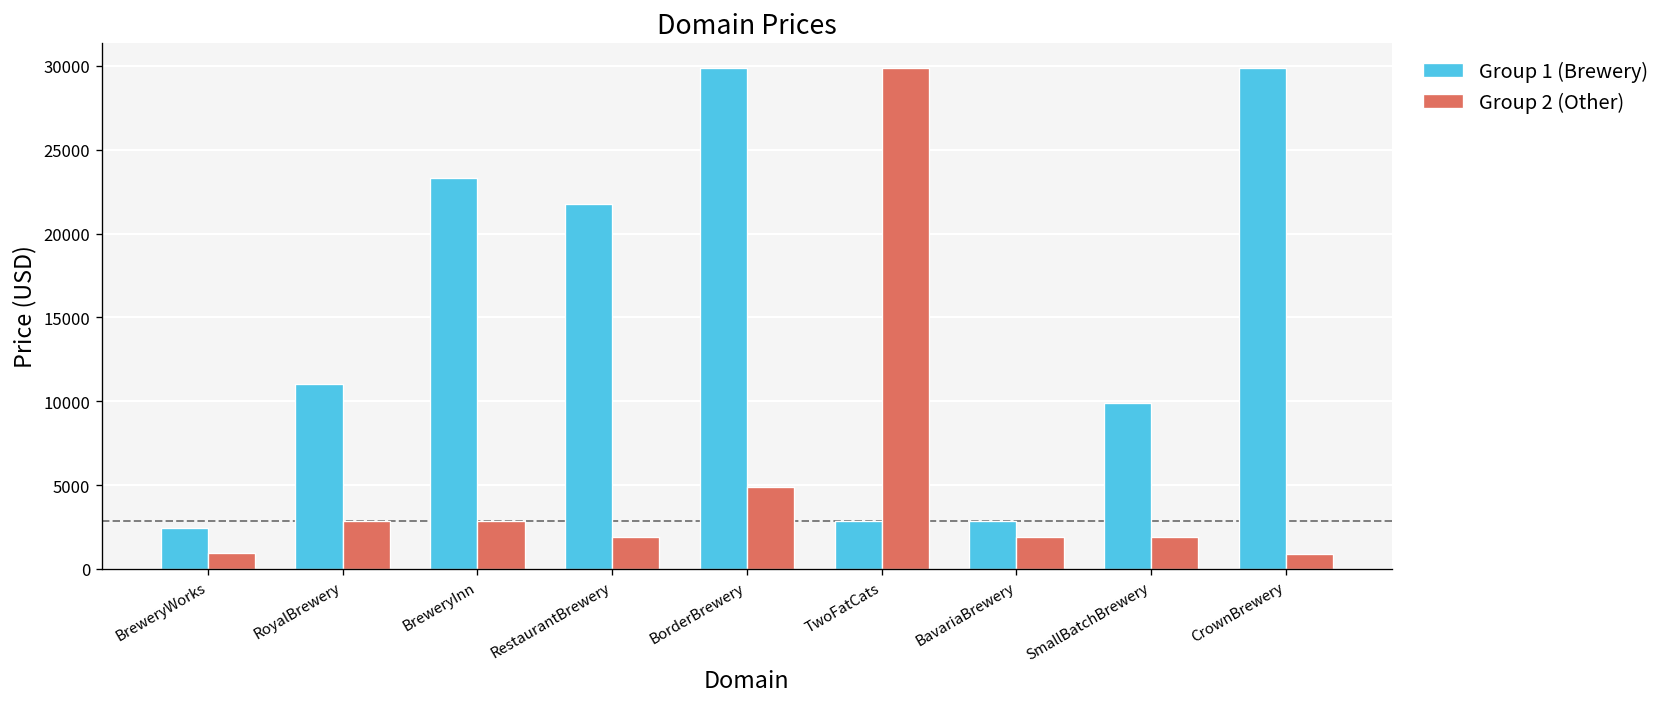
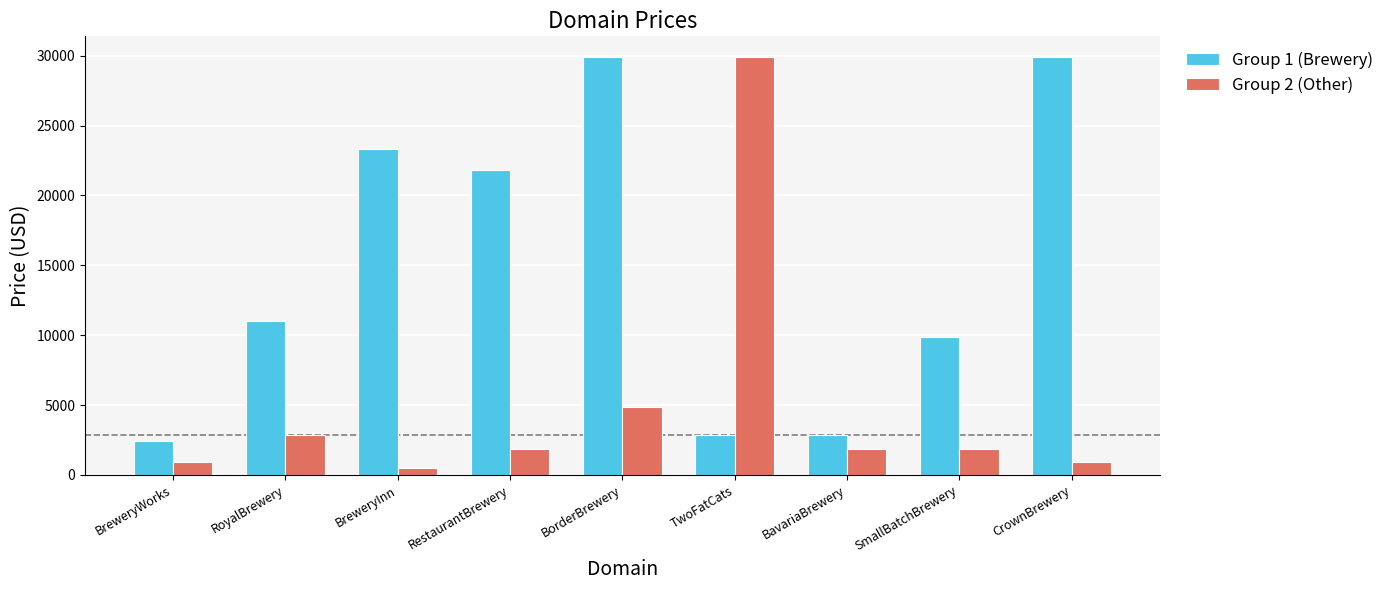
Group 2 (Other), BreweryInn: 2900 -> 500
